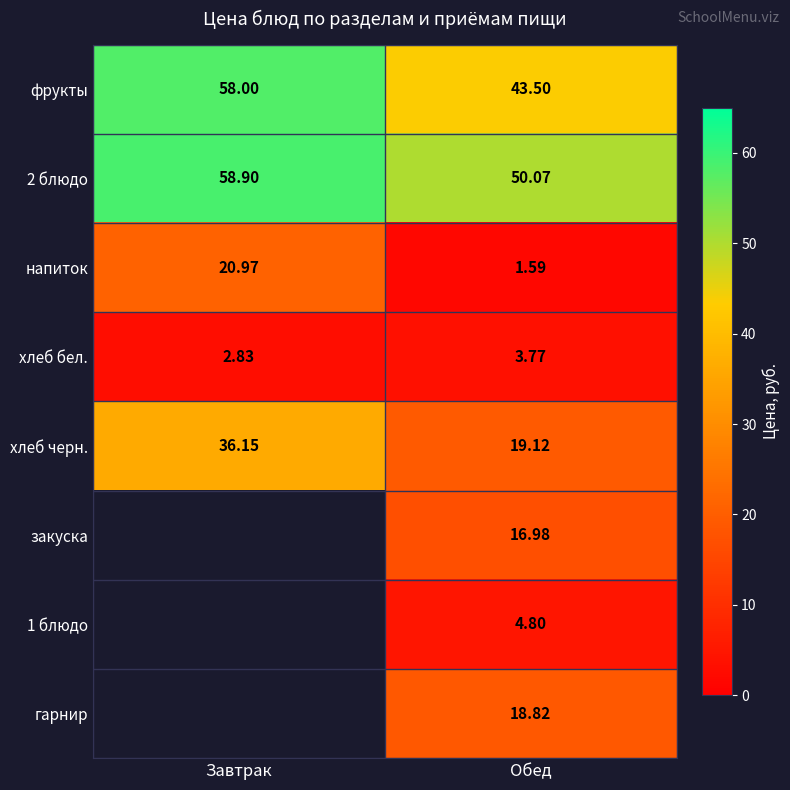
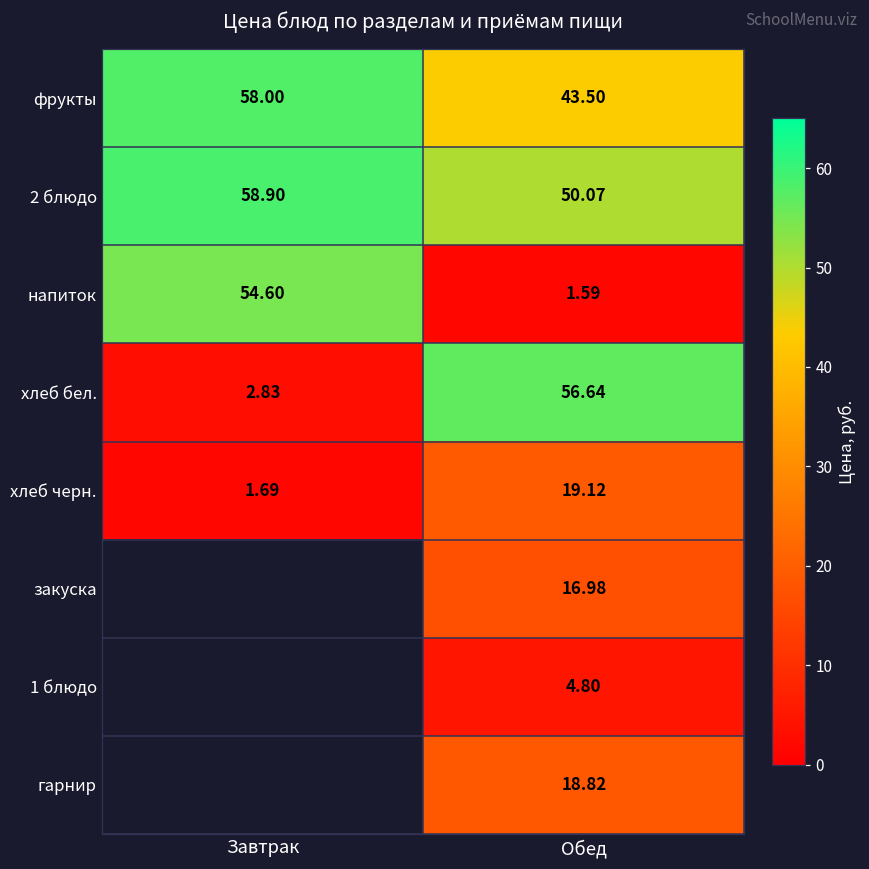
напиток, Завтрак: 20.97 -> 54.60
хлеб бел., Обед: 3.77 -> 56.64
хлеб черн., Завтрак: 36.15 -> 1.69
